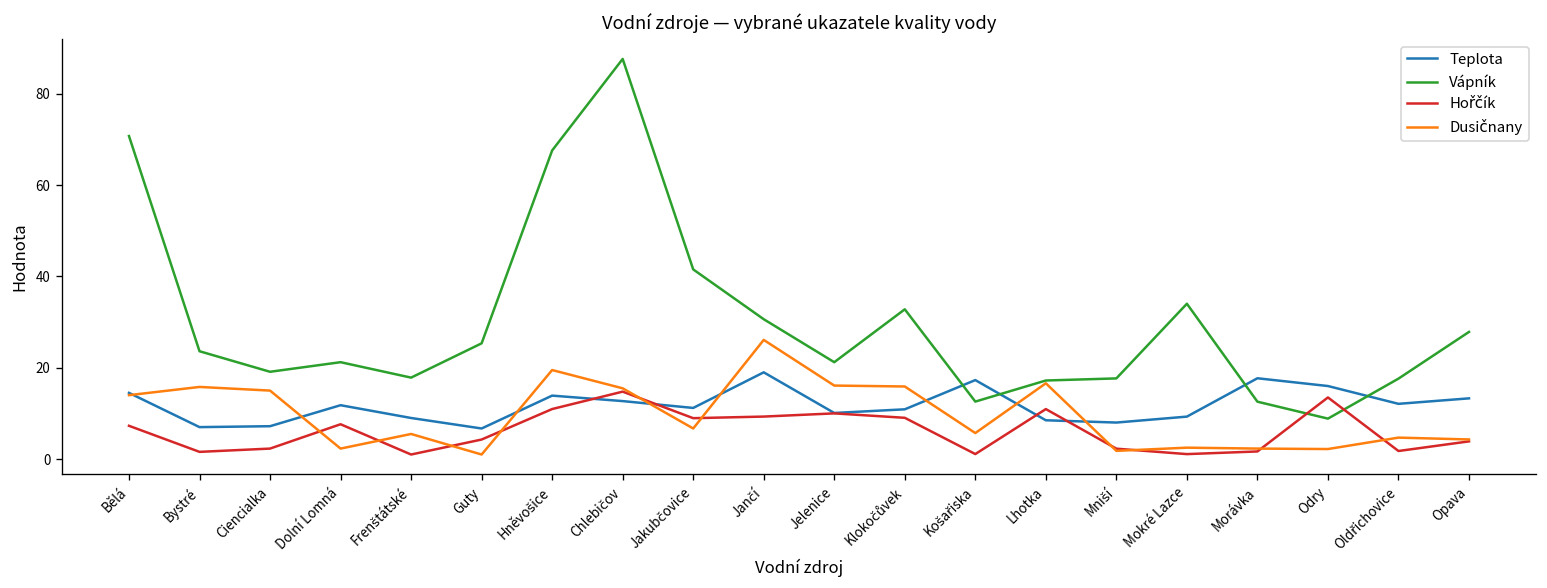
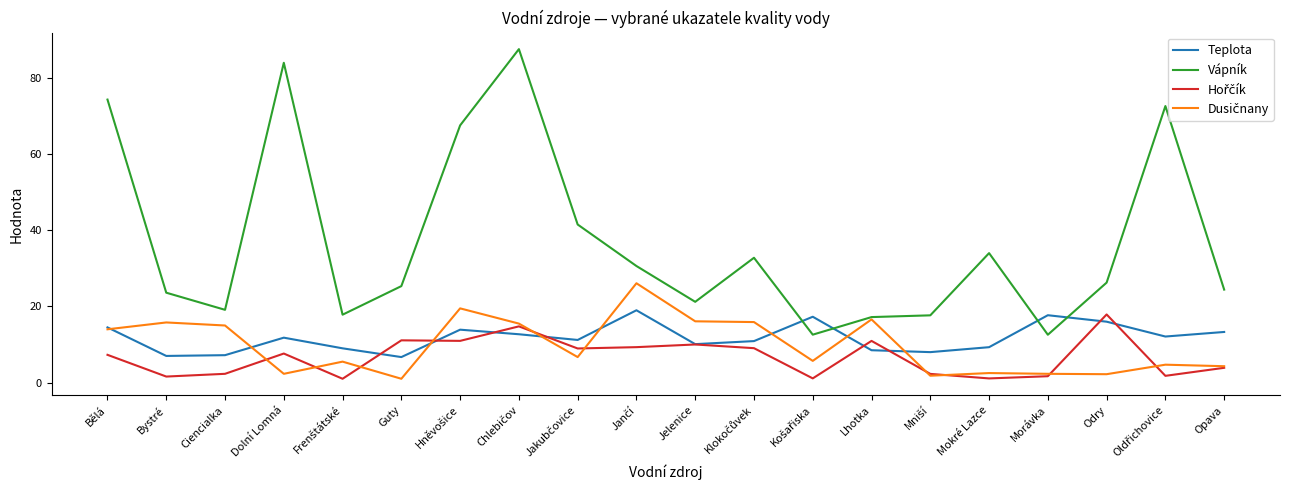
Vápník, Bělá: 71 -> 74
Vápník, Dolní Lomná: 21 -> 84
Hořčík, Guty: 4 -> 11
Vápník, Odry: 9 -> 26
Hořčík, Odry: 14 -> 18
Vápník, Oldřichovice: 18 -> 73
Vápník, Opava: 28 -> 24
